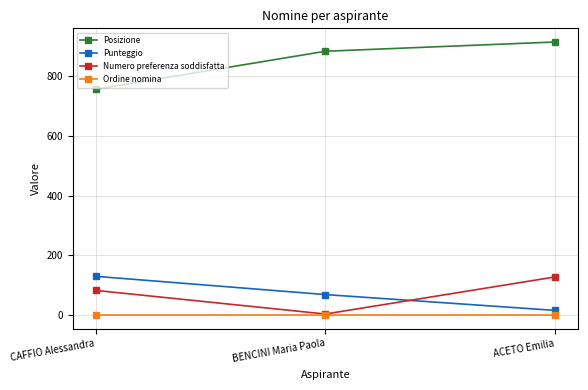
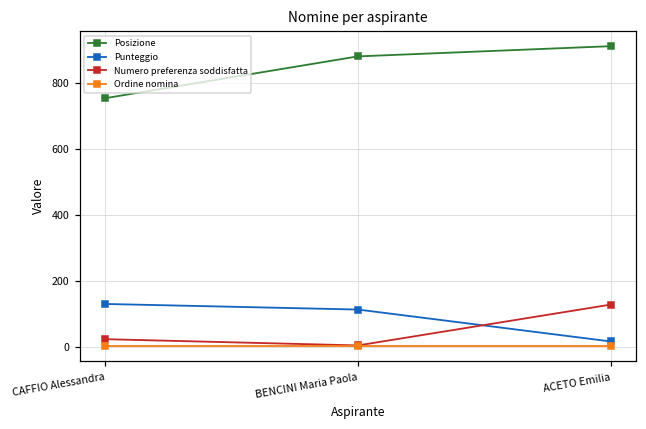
Numero preferenza soddisfatta, CAFFIO Alessandra: 80 -> 20
Punteggio, BENCINI Maria Paola: 70 -> 110
